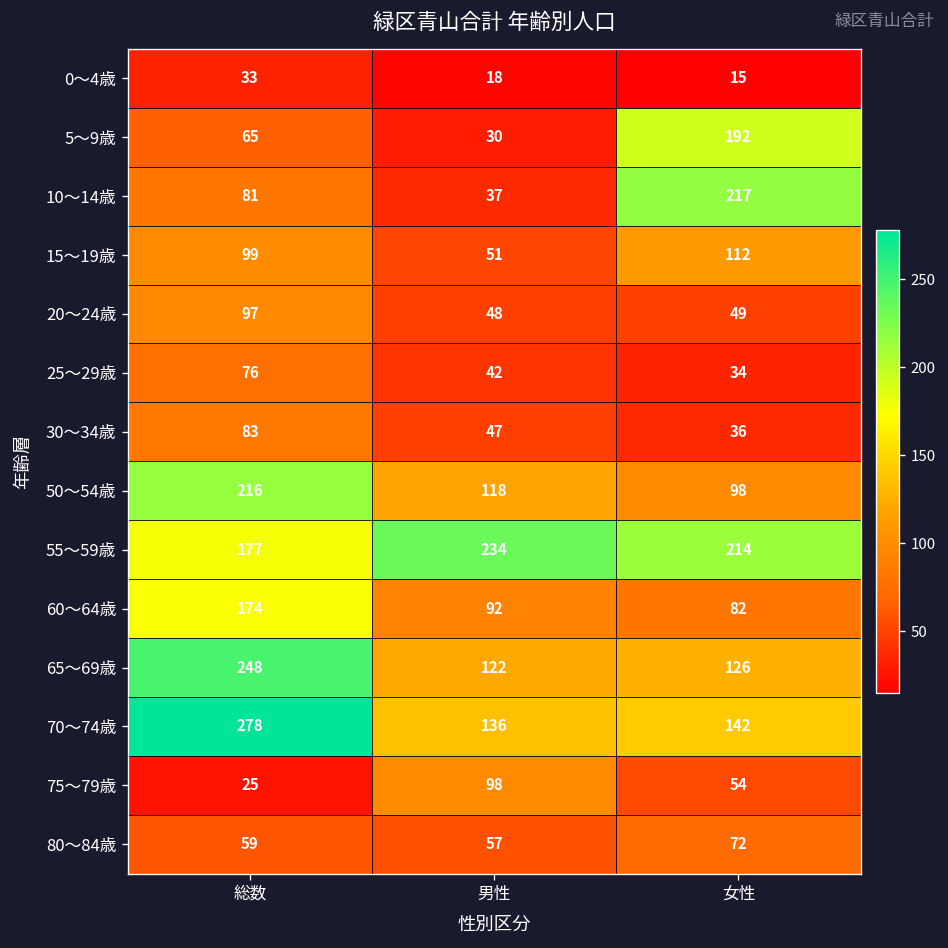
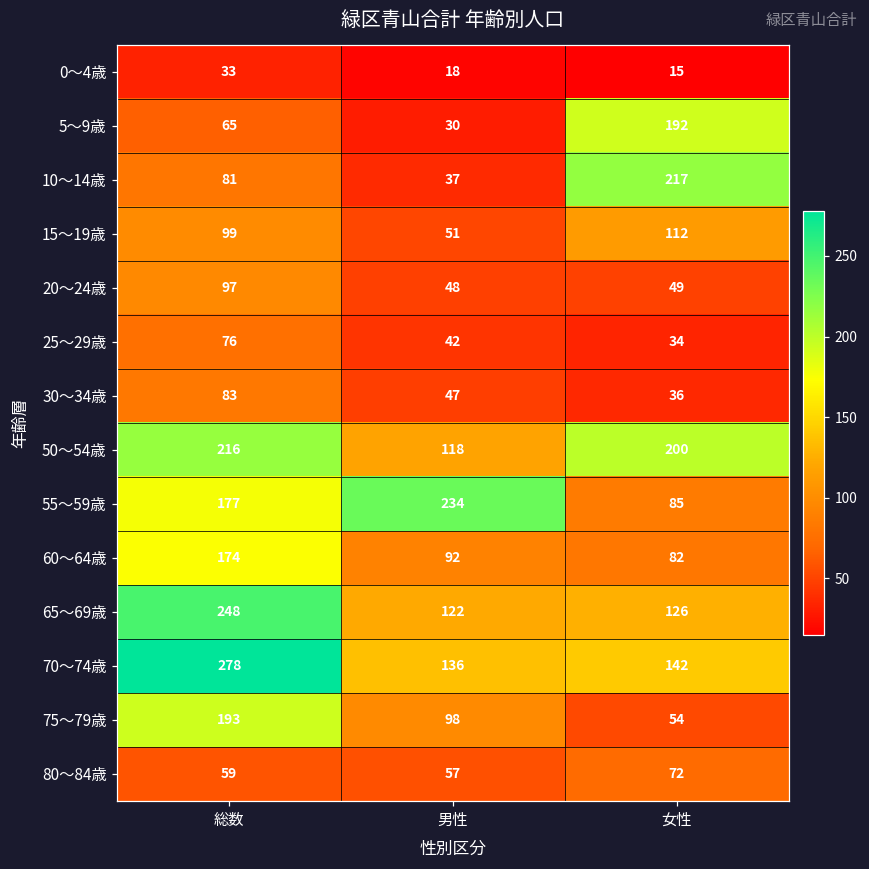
50～54歳, 女性: 98 -> 200
55～59歳, 女性: 214 -> 85
75～79歳, 総数: 25 -> 193
